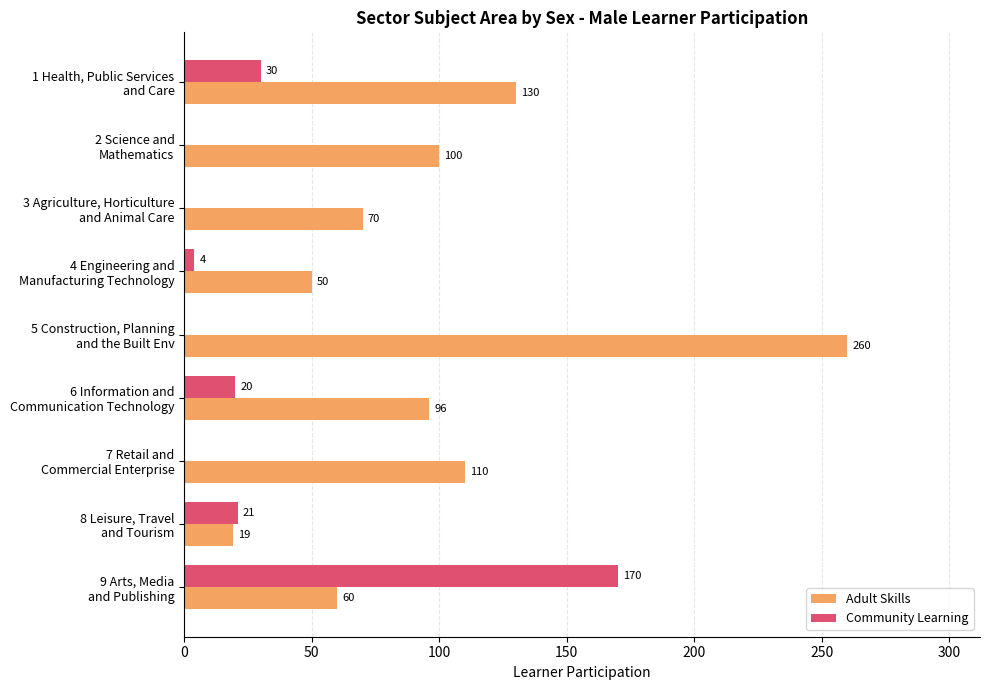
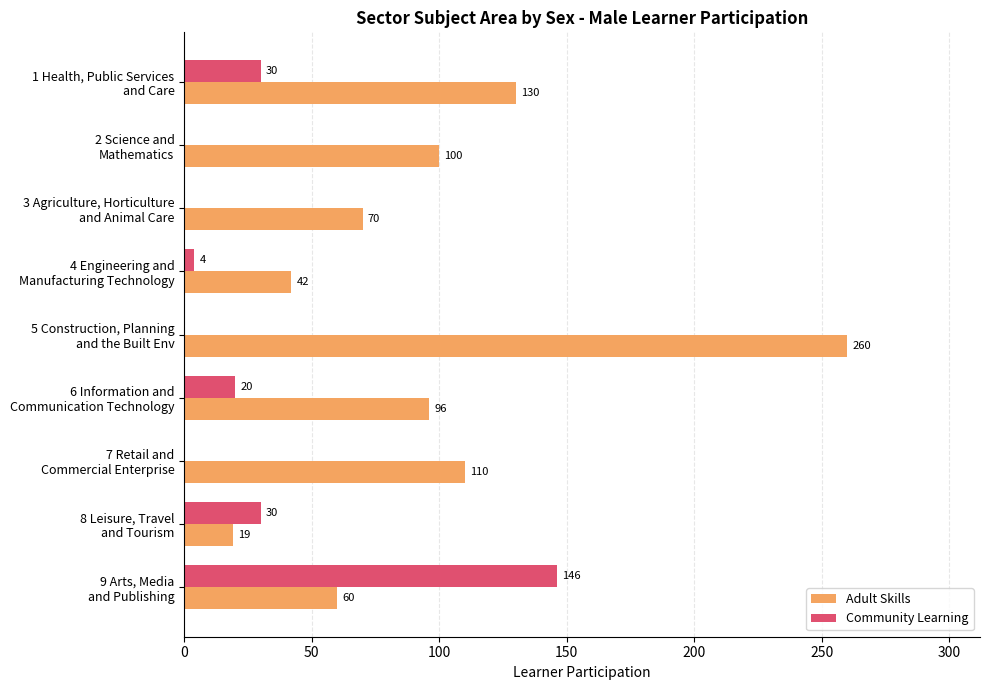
Adult Skills, 4 Engineering and Manufacturing Technology: 50 -> 42
Community Learning, 8 Leisure, Travel and Tourism: 21 -> 30
Community Learning, 9 Arts, Media and Publishing: 170 -> 146
